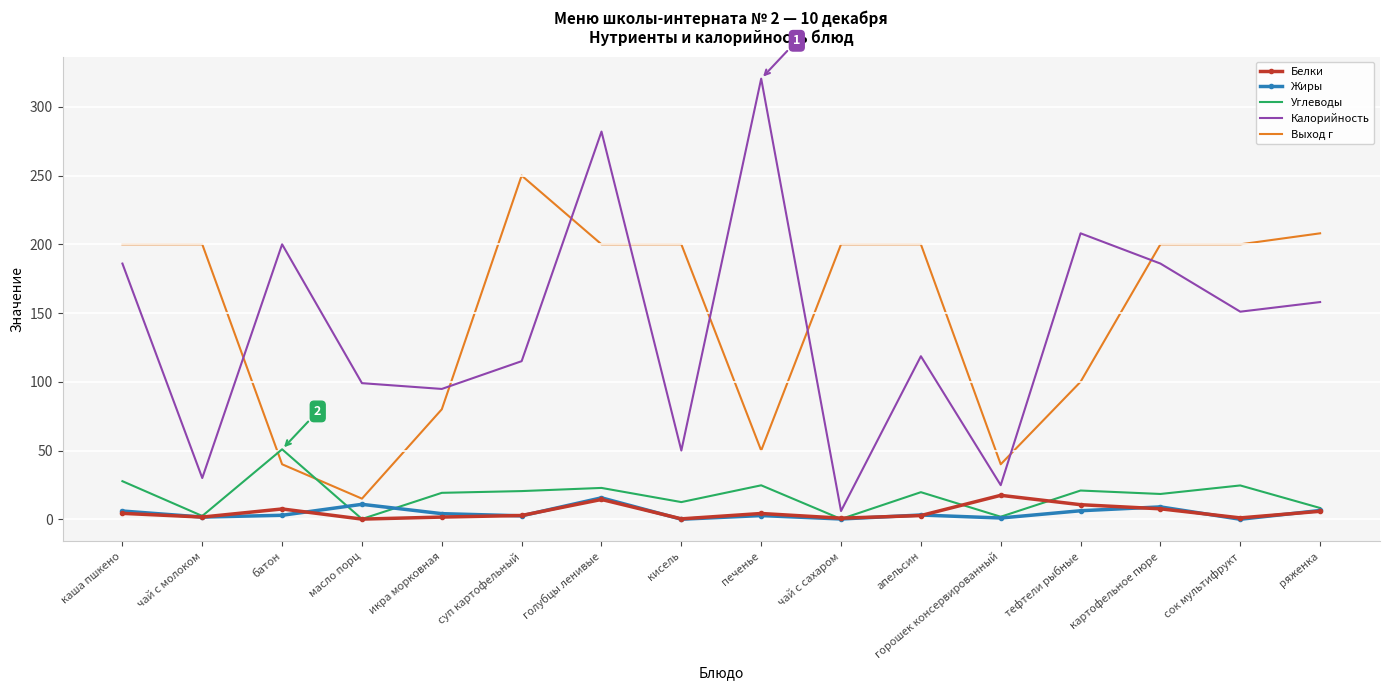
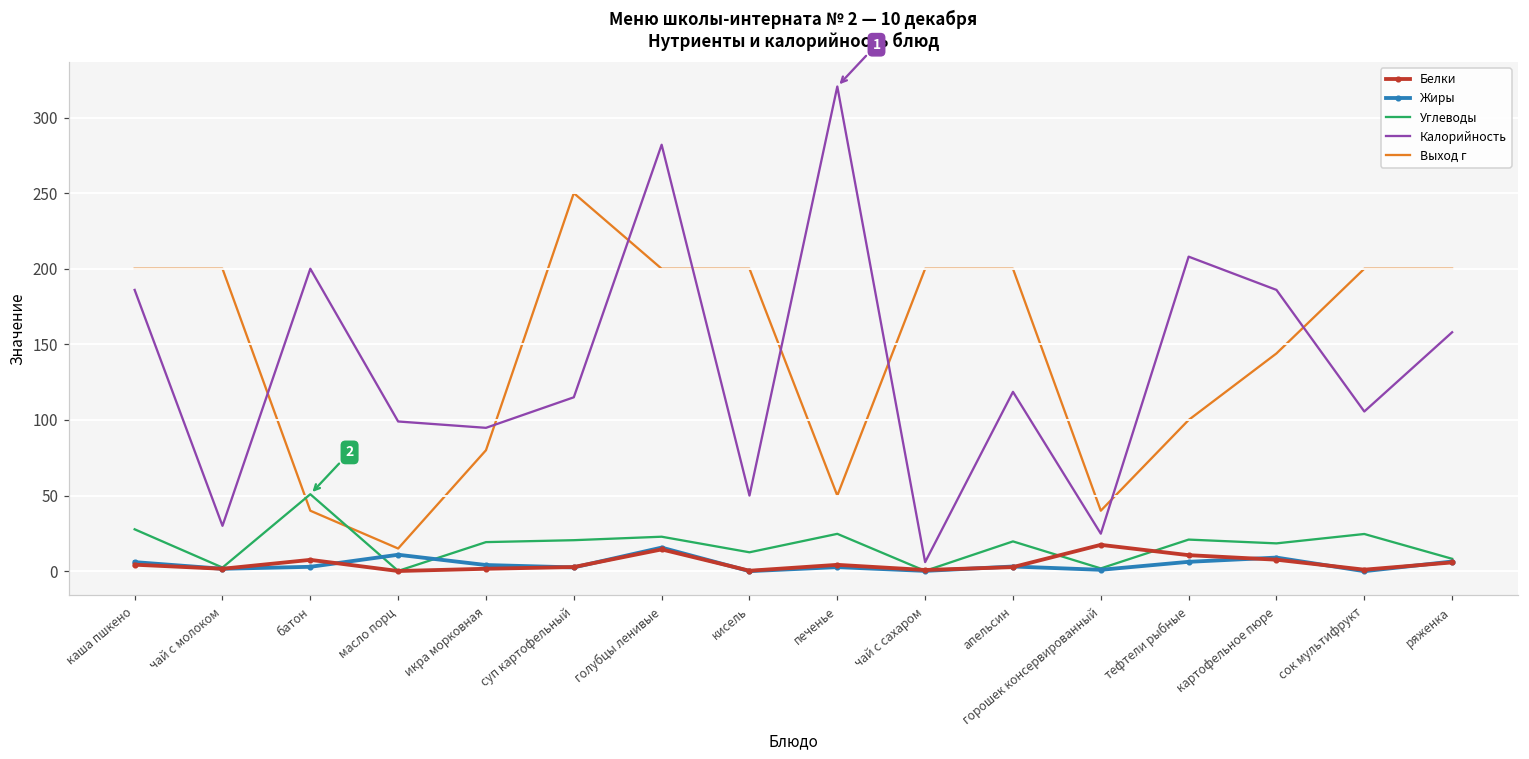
Выход г, картофельное пюре: 200 -> 144
Калорийность, сок мультифрукт: 151 -> 106
Выход г, ряженка: 208 -> 200
